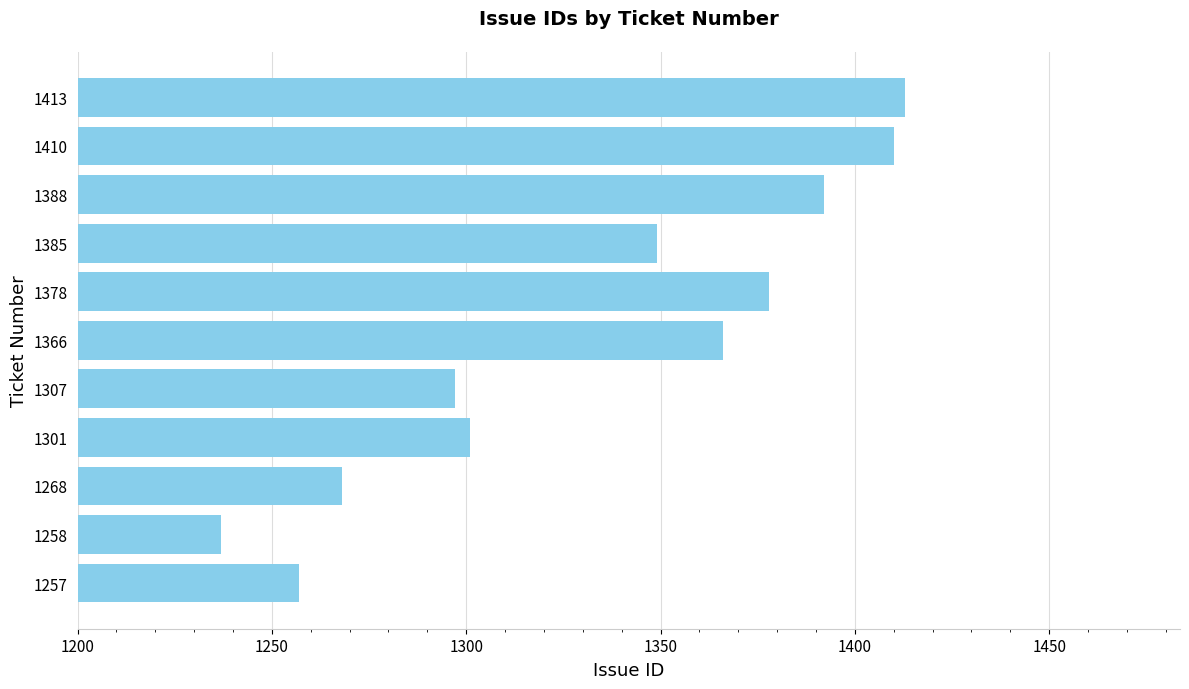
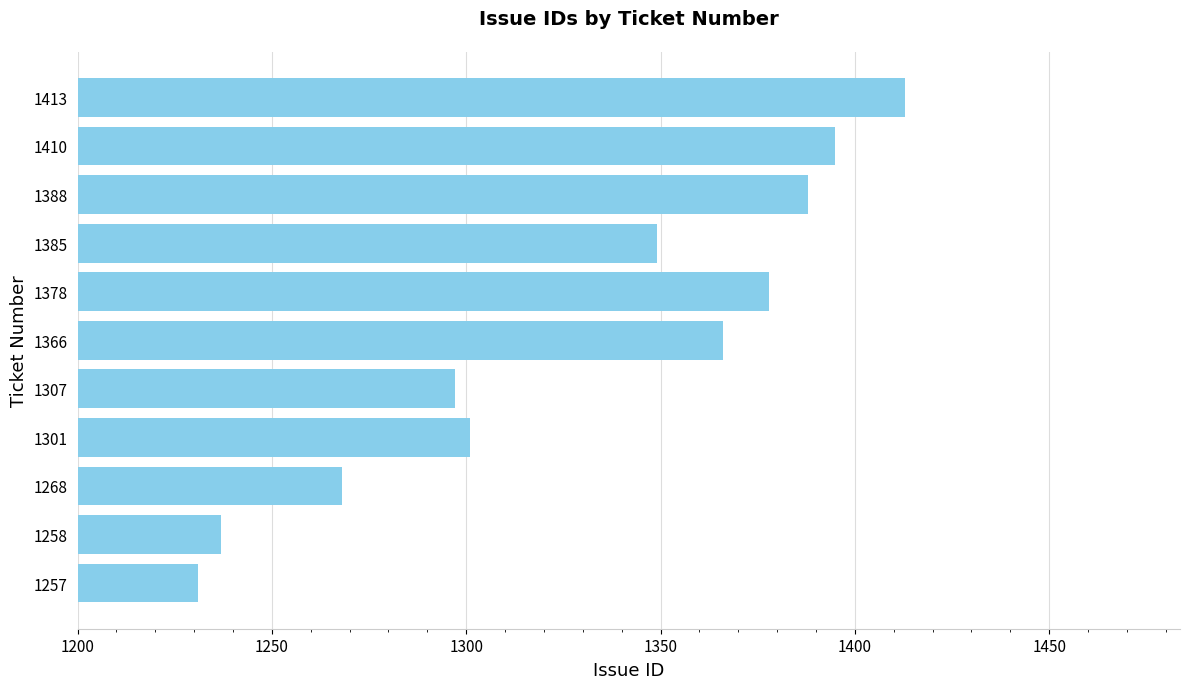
1410: 1410 -> 1395
1388: 1392 -> 1388
1257: 1257 -> 1231
